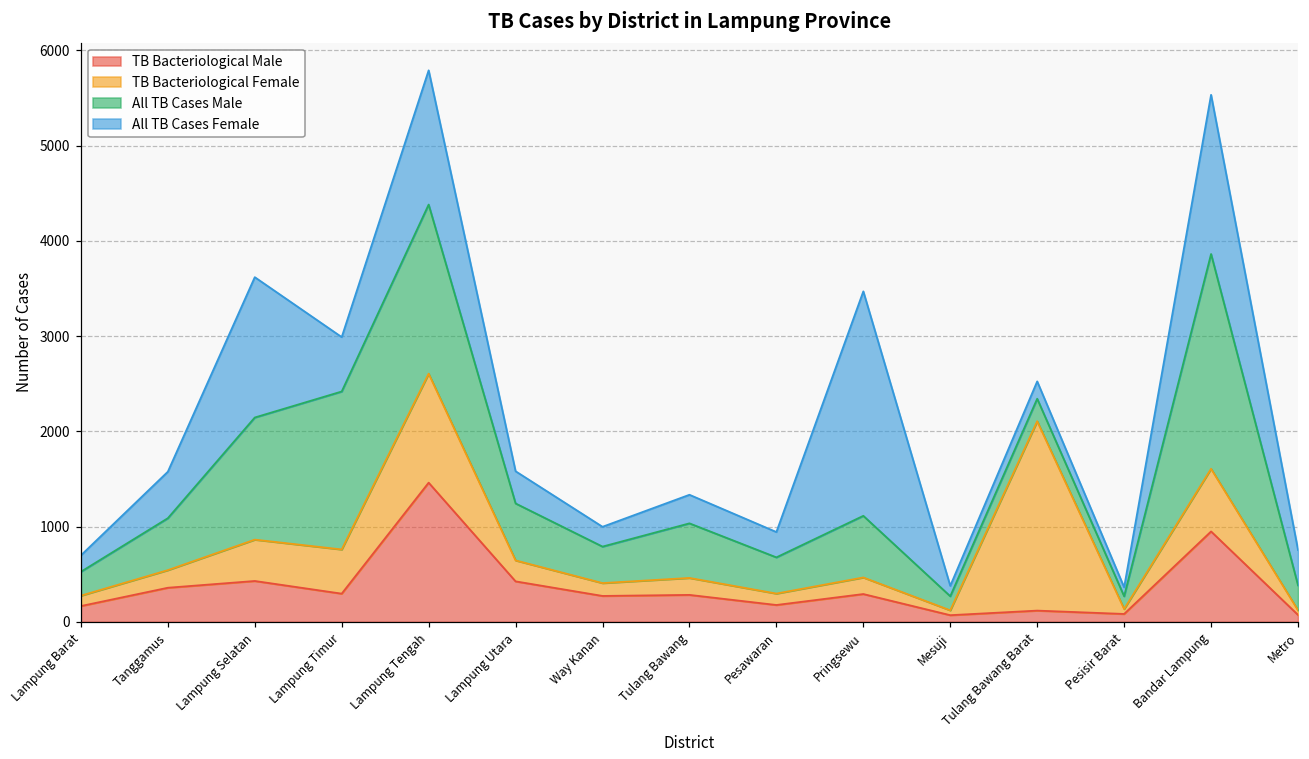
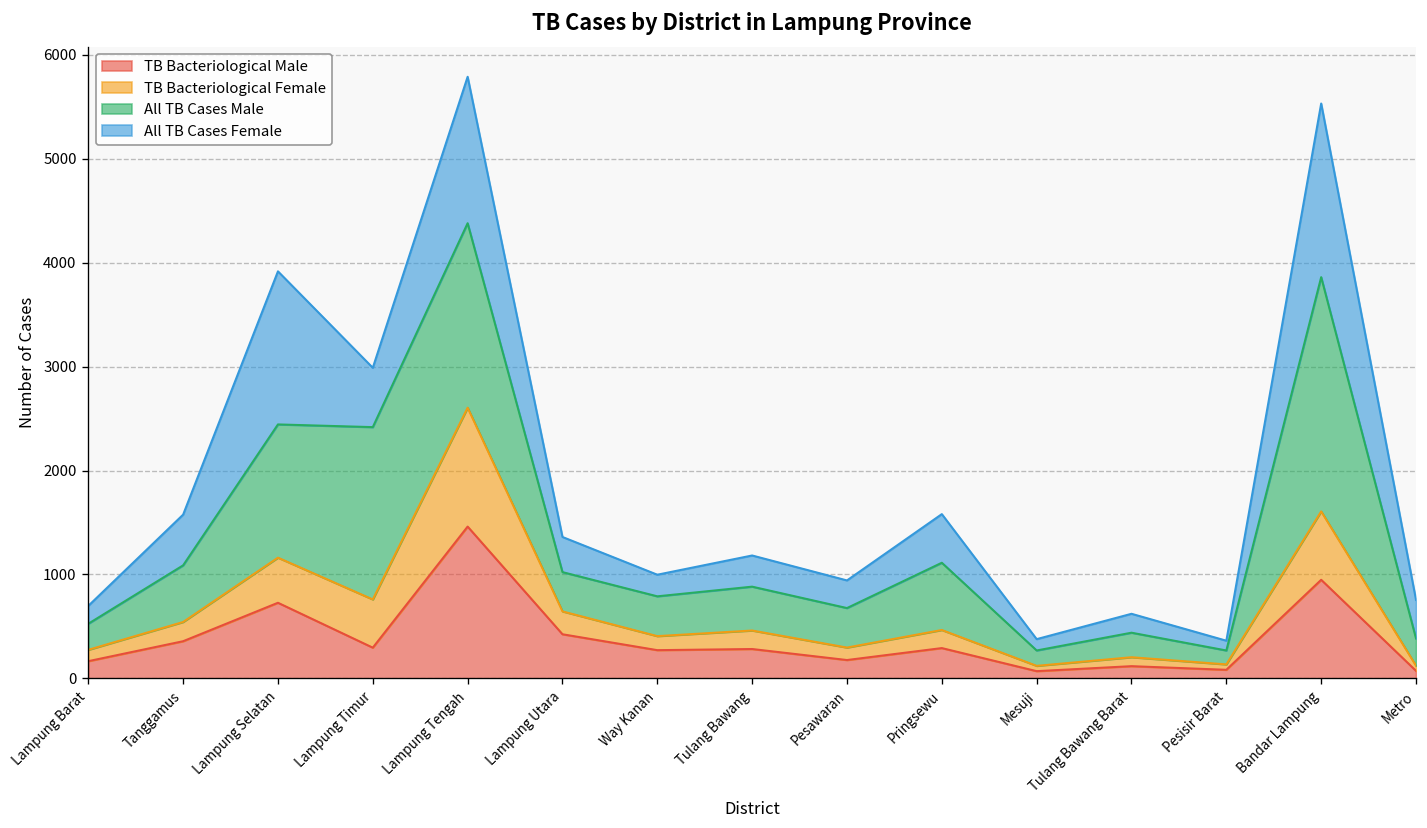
TB Bacteriological Male, Lampung Selatan: 400 -> 700
All TB Cases Male, Lampung Utara: 600 -> 400
All TB Cases Male, Tulang Bawang: 600 -> 400
All TB Cases Female, Pringsewu: 2400 -> 500
TB Bacteriological Female, Tulang Bawang Barat: 2000 -> 100
